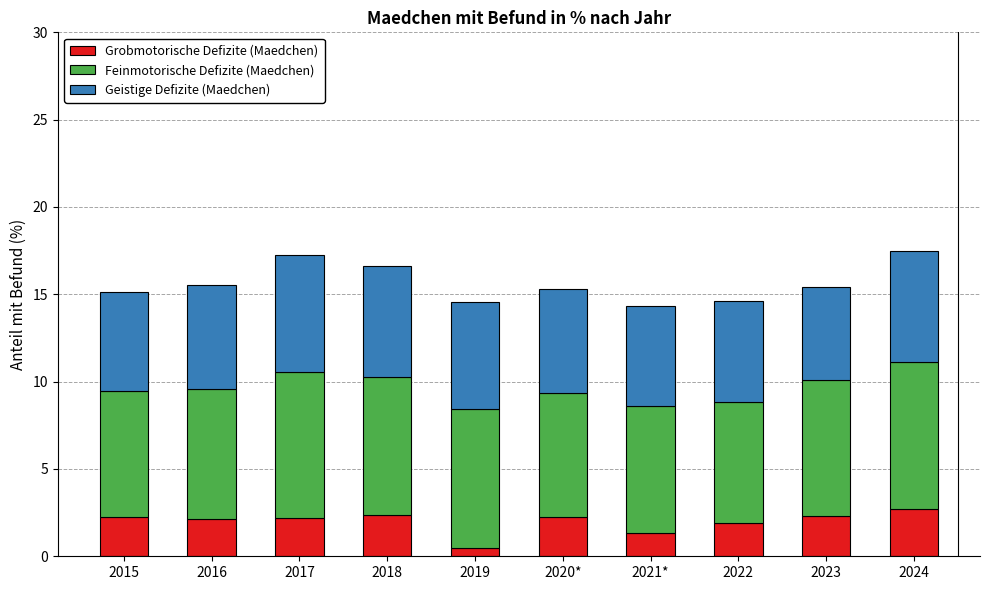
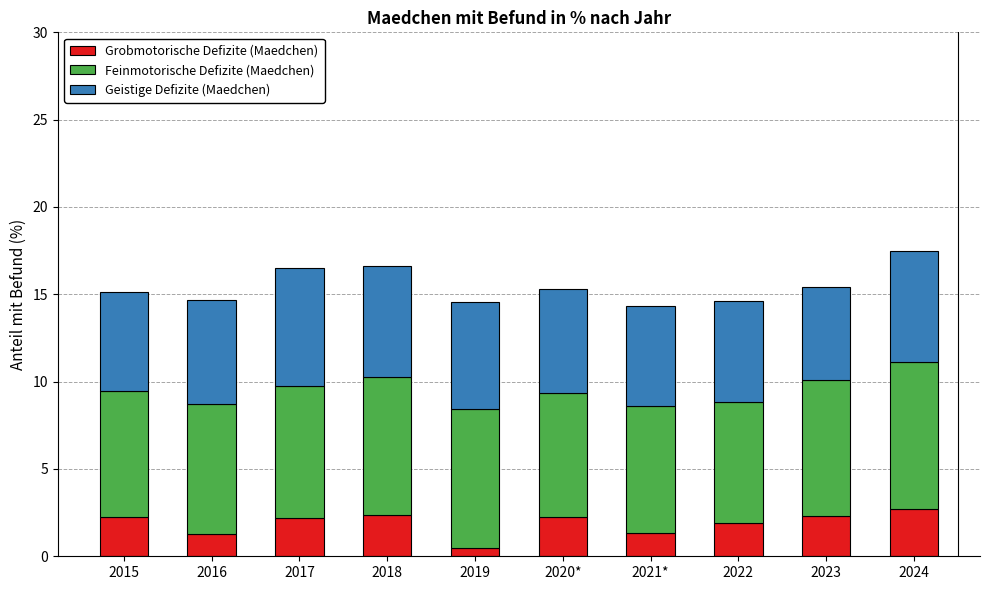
Grobmotorische Defizite (Maedchen), 2016: 2.1 -> 1.3
Feinmotorische Defizite (Maedchen), 2017: 8.3 -> 7.5
